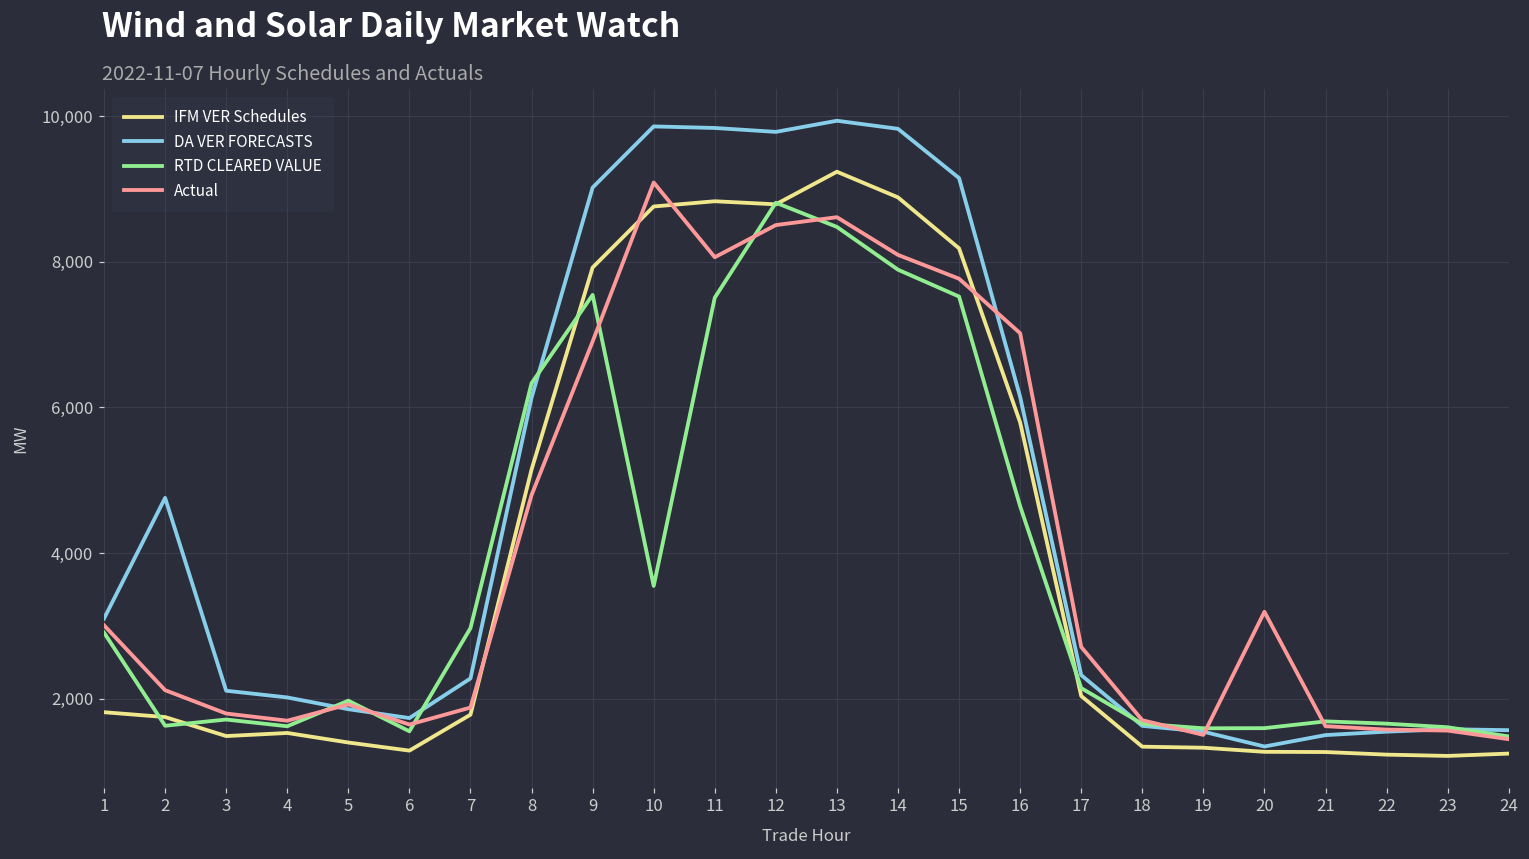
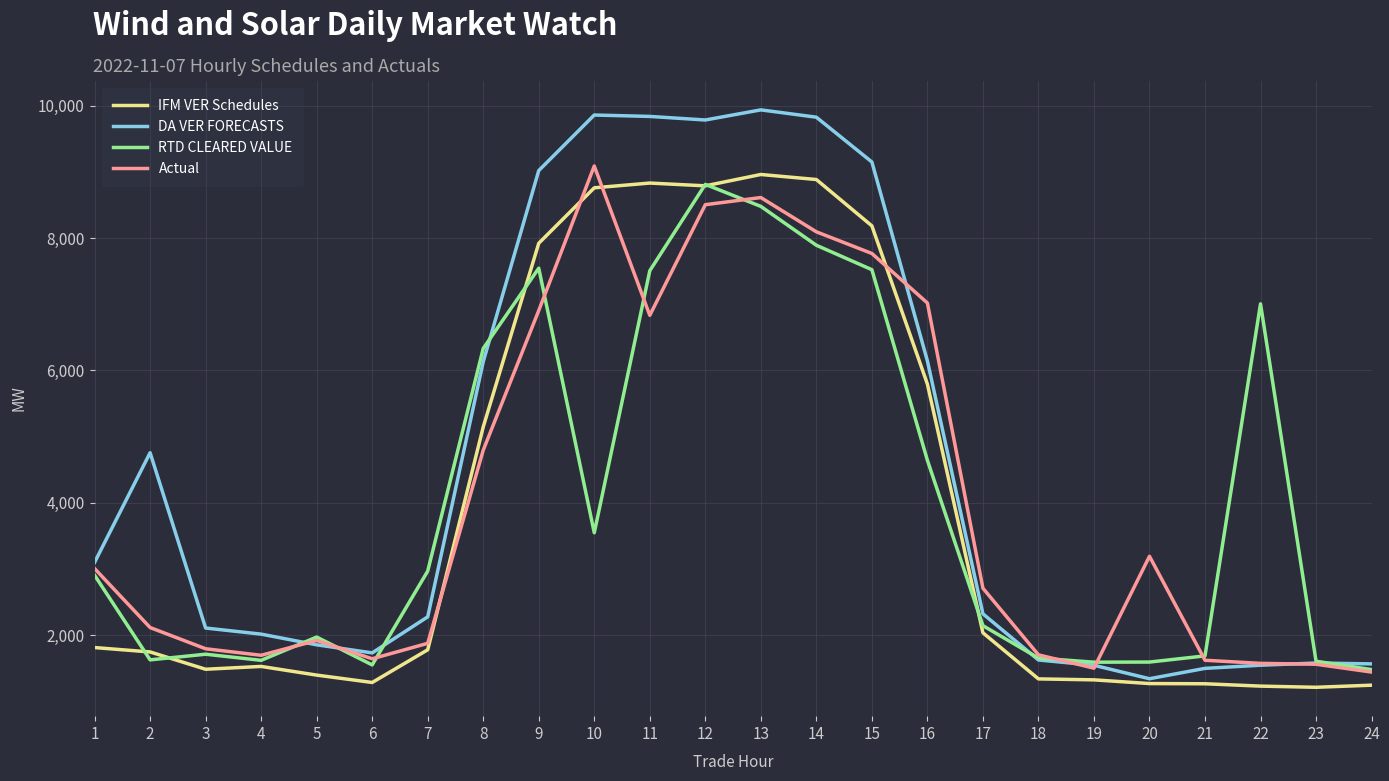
Actual, 11: 8,100 -> 6,800
IFM VER Schedules, 13: 9,200 -> 9,000
RTD CLEARED VALUE, 22: 1,700 -> 7,000
